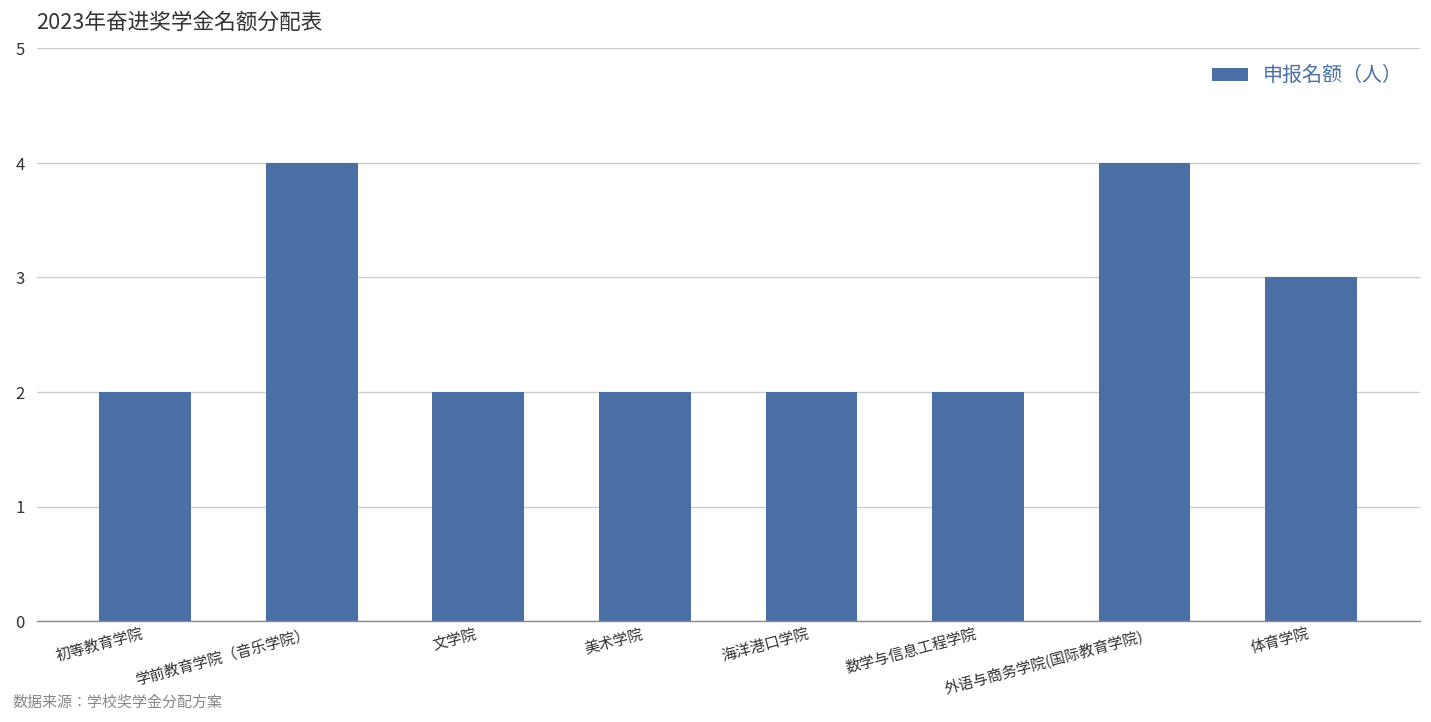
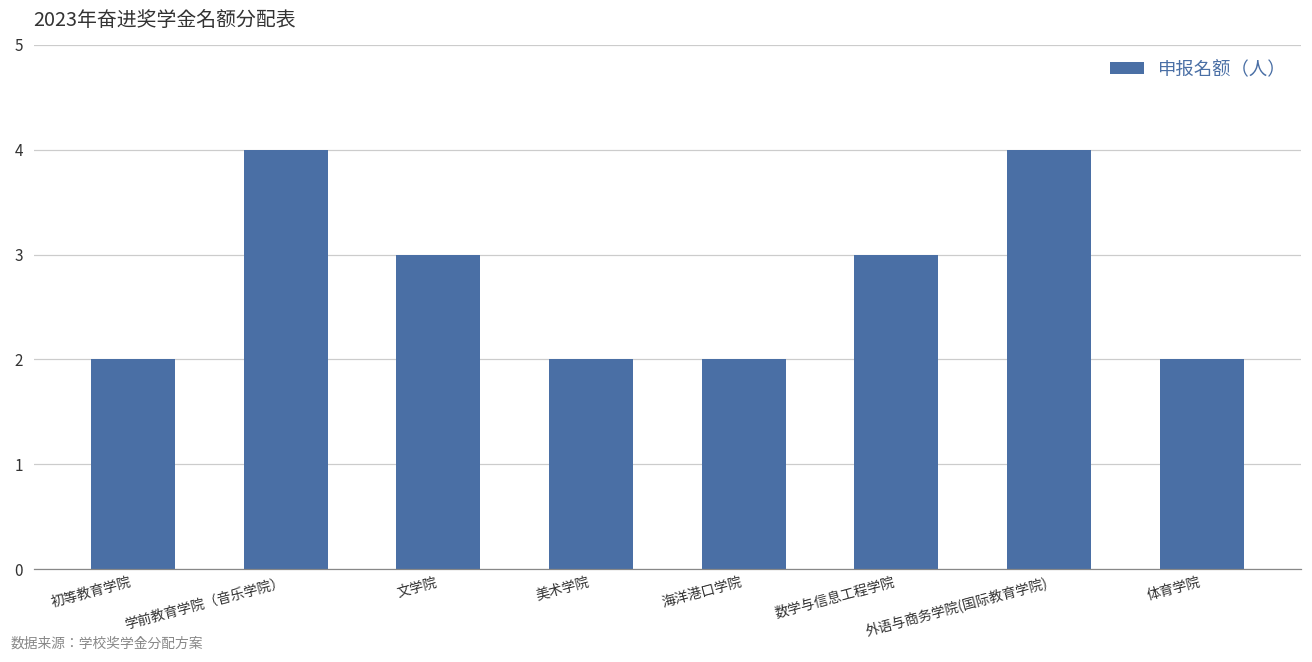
文学院: 2 -> 3
数学与信息工程学院: 2 -> 3
体育学院: 3 -> 2
